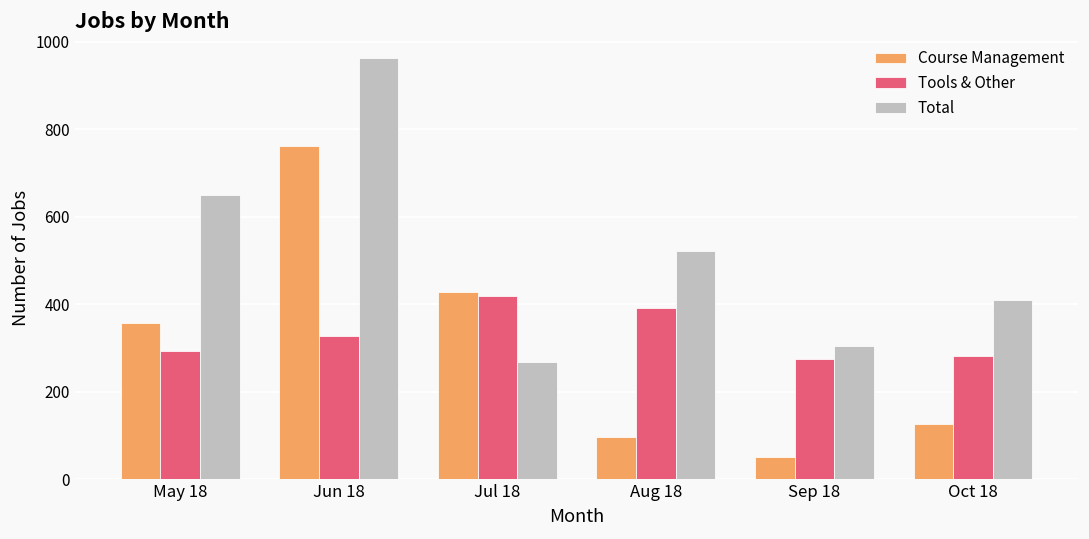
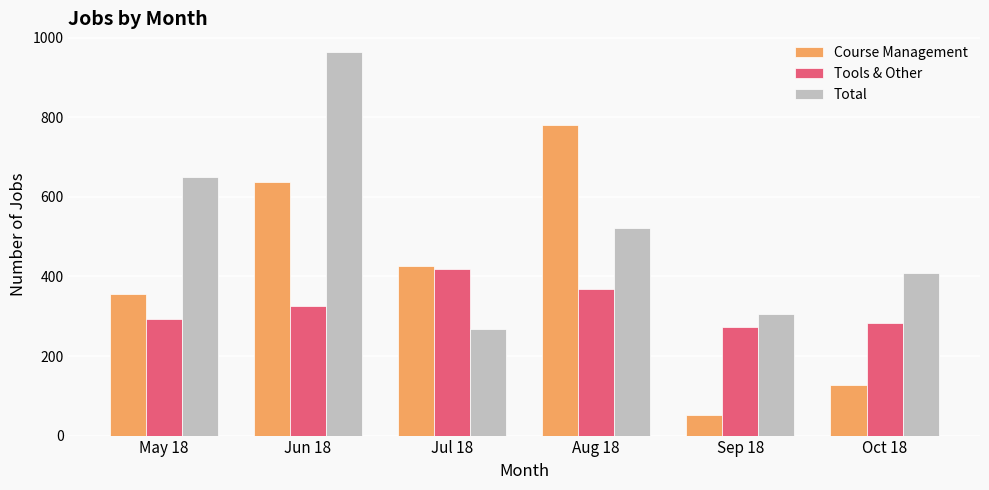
Course Management, Jun 18: 760 -> 640
Course Management, Aug 18: 100 -> 780
Tools & Other, Aug 18: 390 -> 370
